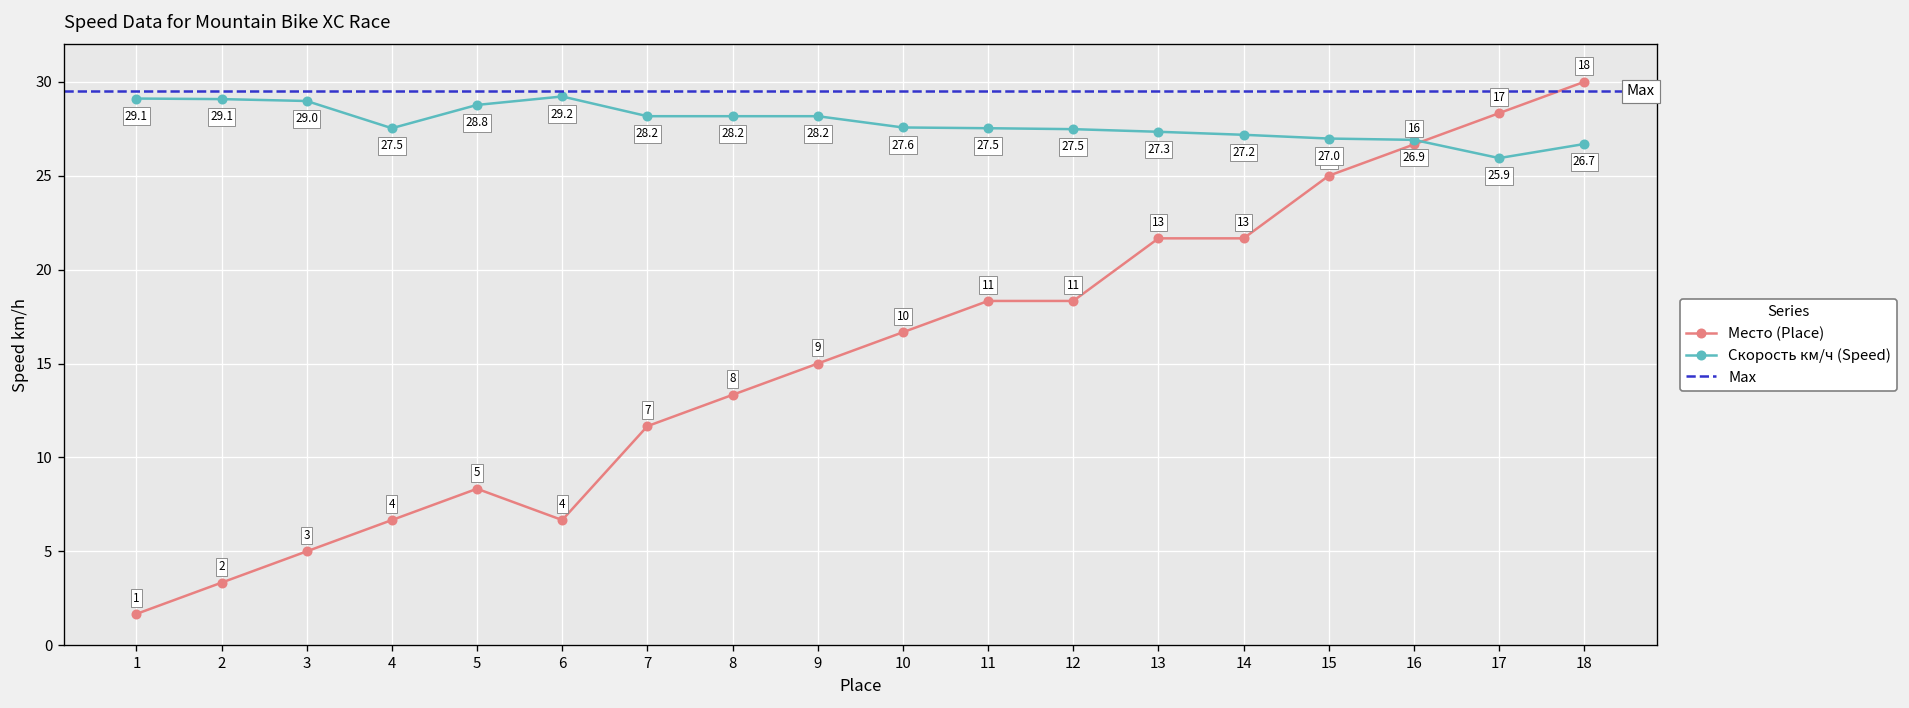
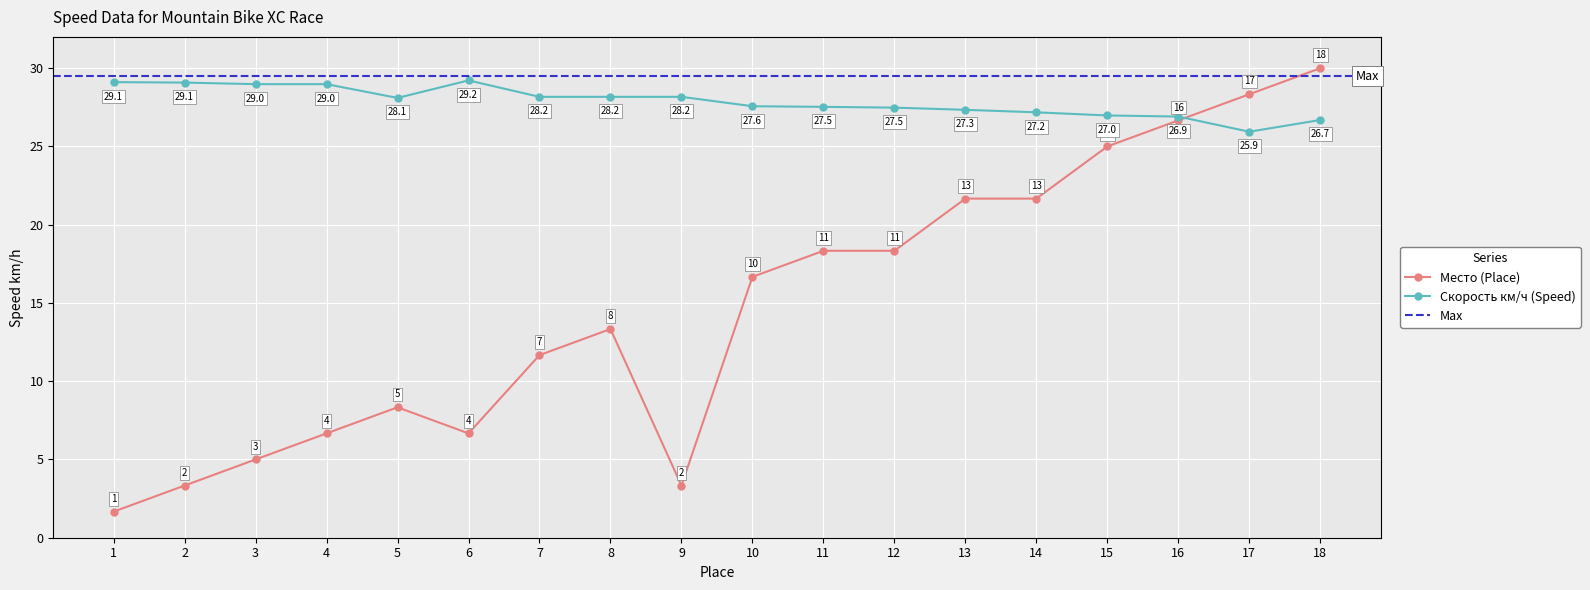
Скорость км/ч (Speed), 4: 27.5 -> 29.0
Скорость км/ч (Speed), 5: 28.8 -> 28.1
Место (Place), 9: 9 -> 2
